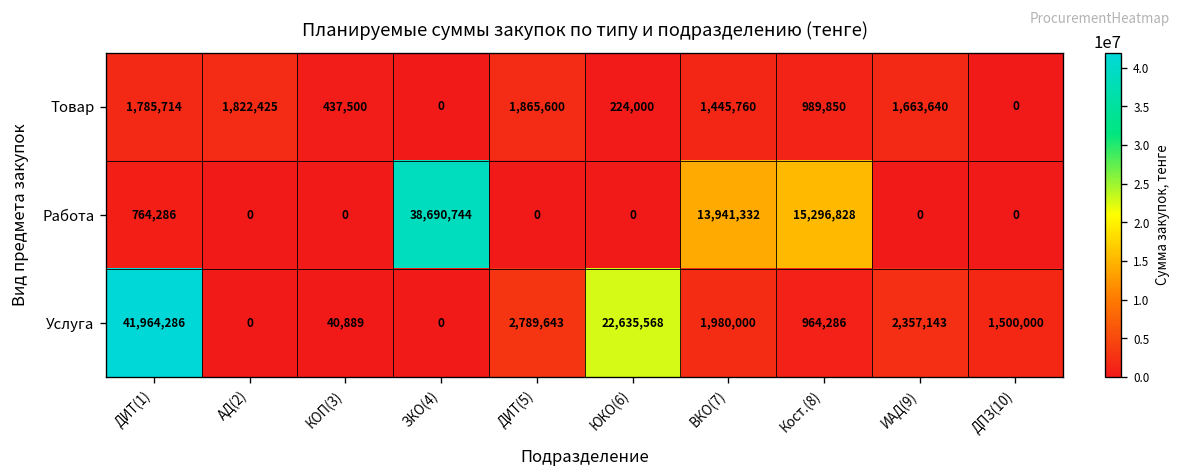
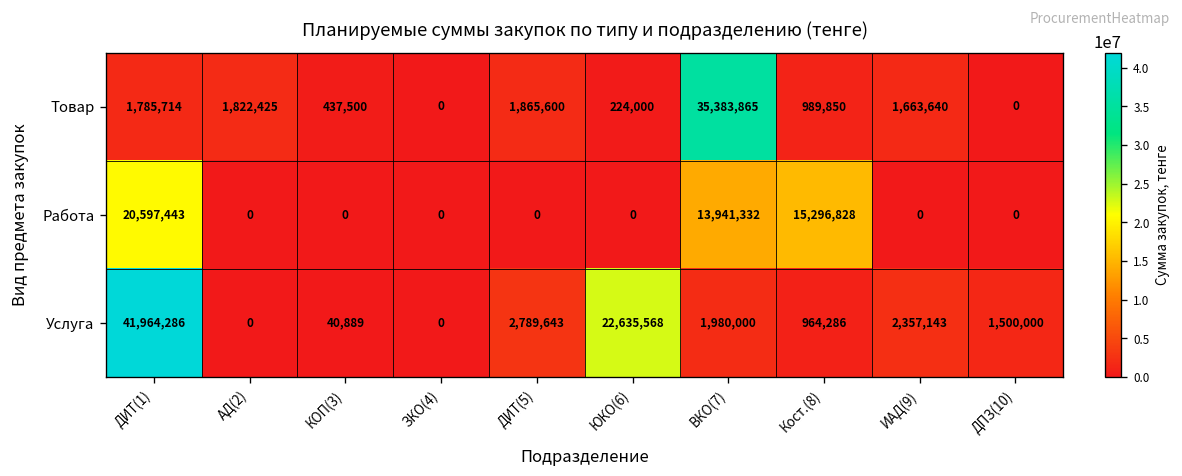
Товар, ВКО(7): 1,445,760 -> 35,383,865
Работа, ДИТ(1): 764,286 -> 20,597,443
Работа, ЗКО(4): 38,690,744 -> 0
